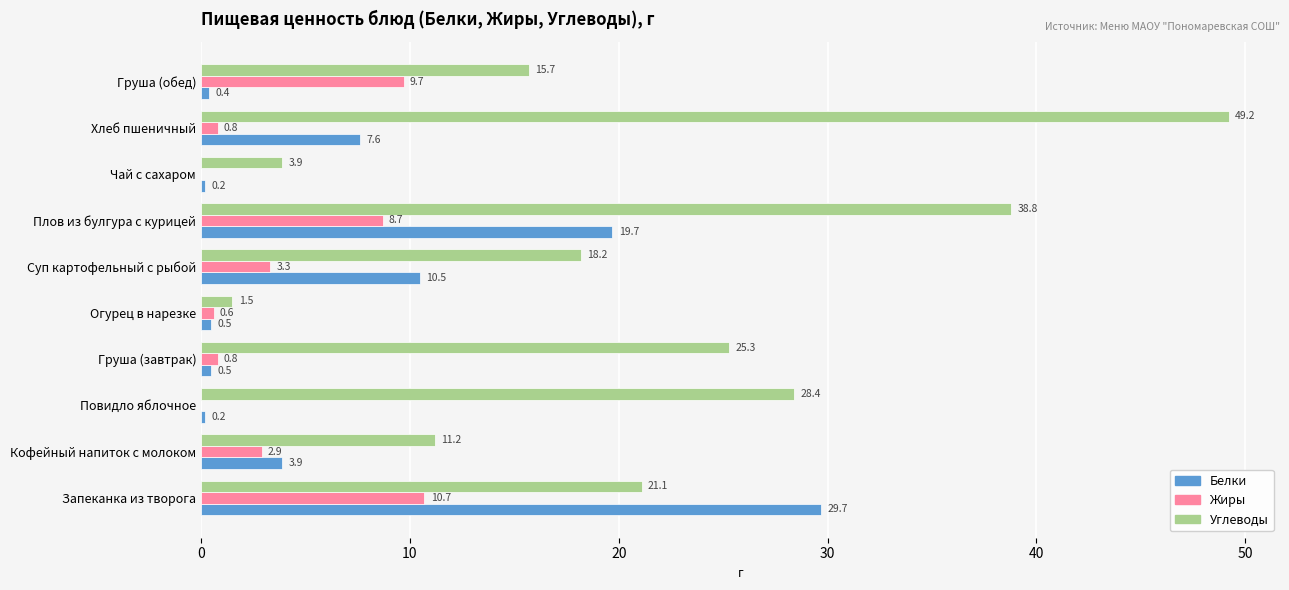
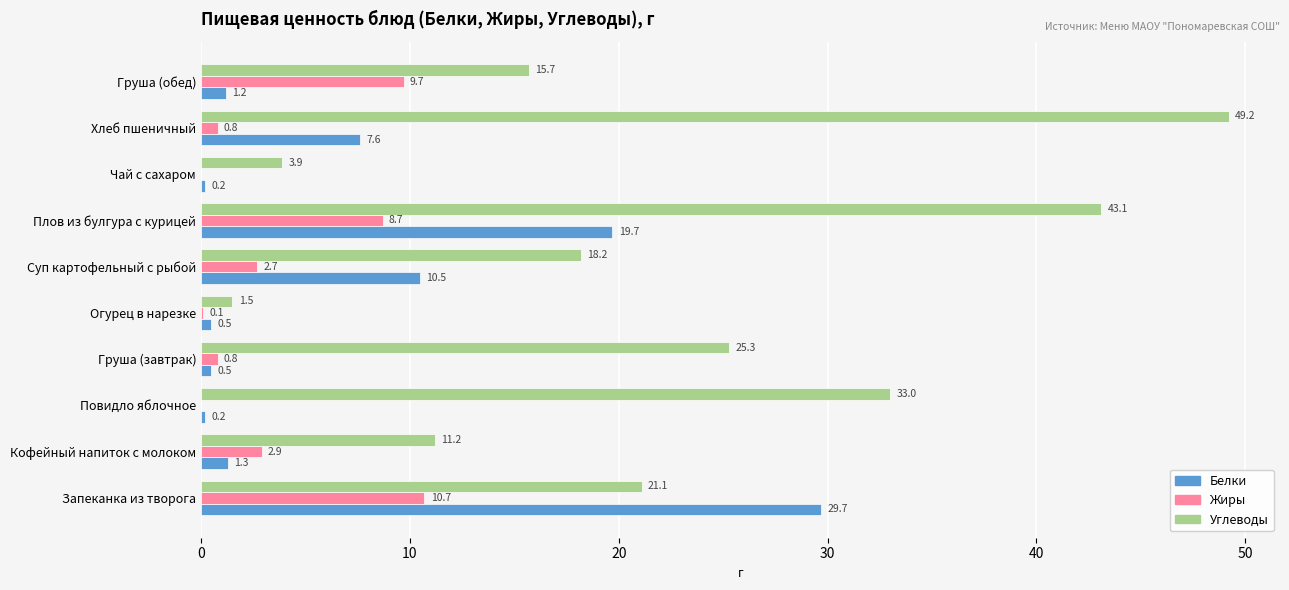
Белки, Груша (обед): 0.4 -> 1.2
Углеводы, Плов из булгура с курицей: 38.8 -> 43.1
Жиры, Суп картофельный с рыбой: 3.3 -> 2.7
Жиры, Огурец в нарезке: 0.6 -> 0.1
Углеводы, Повидло яблочное: 28.4 -> 33.0
Белки, Кофейный напиток с молоком: 3.9 -> 1.3
